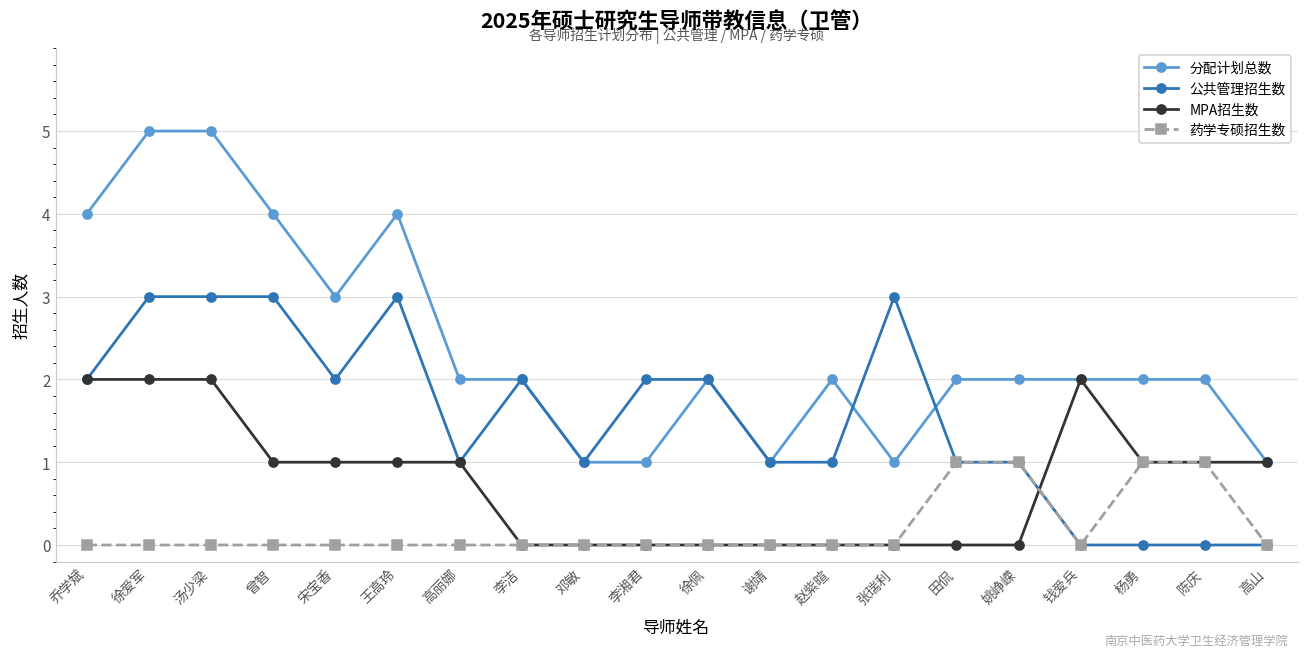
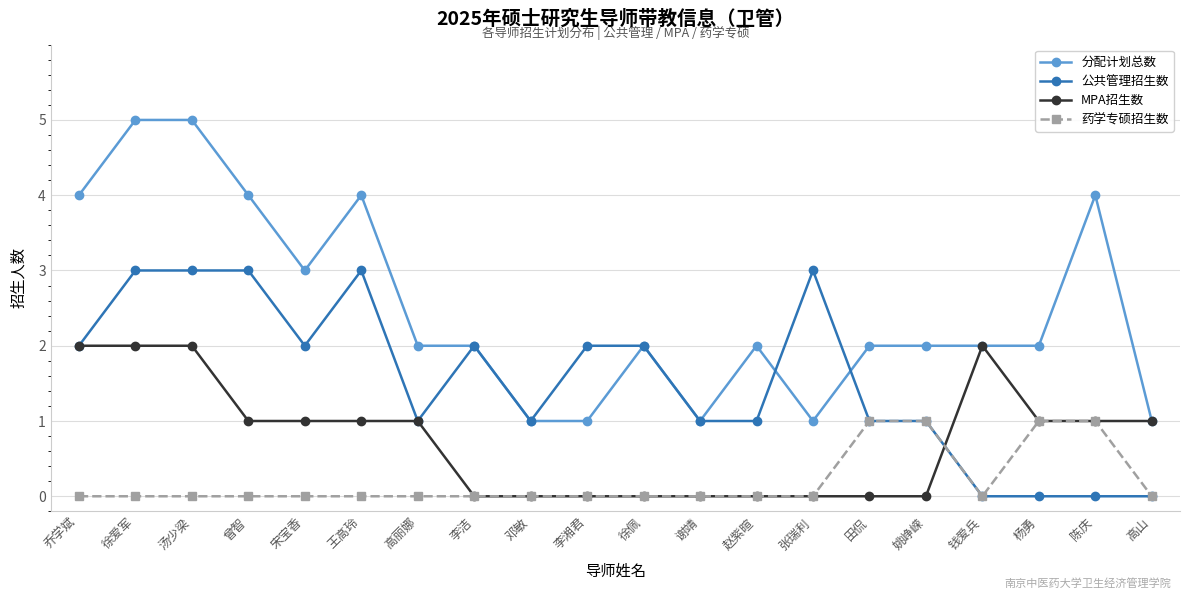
分配计划总数, 陈庆: 2 -> 4
